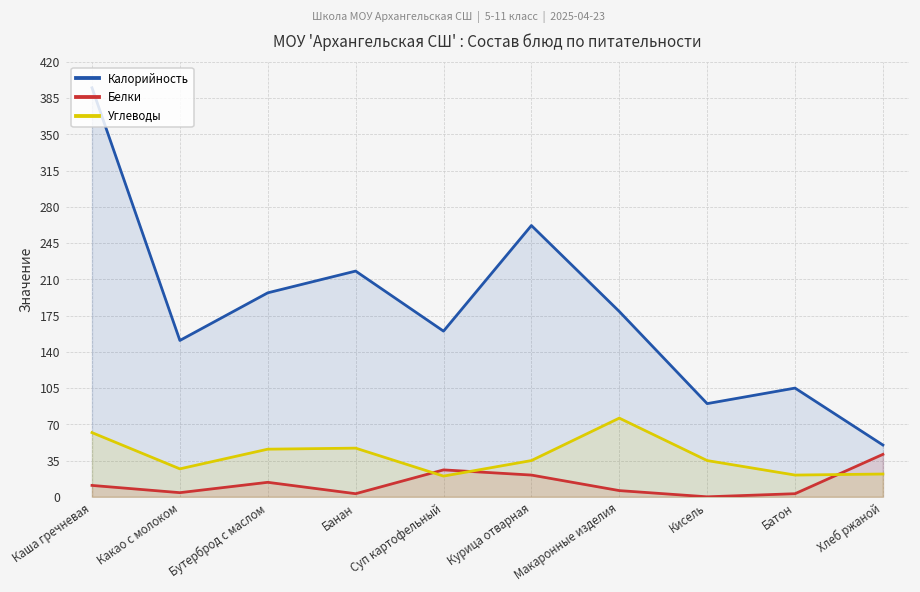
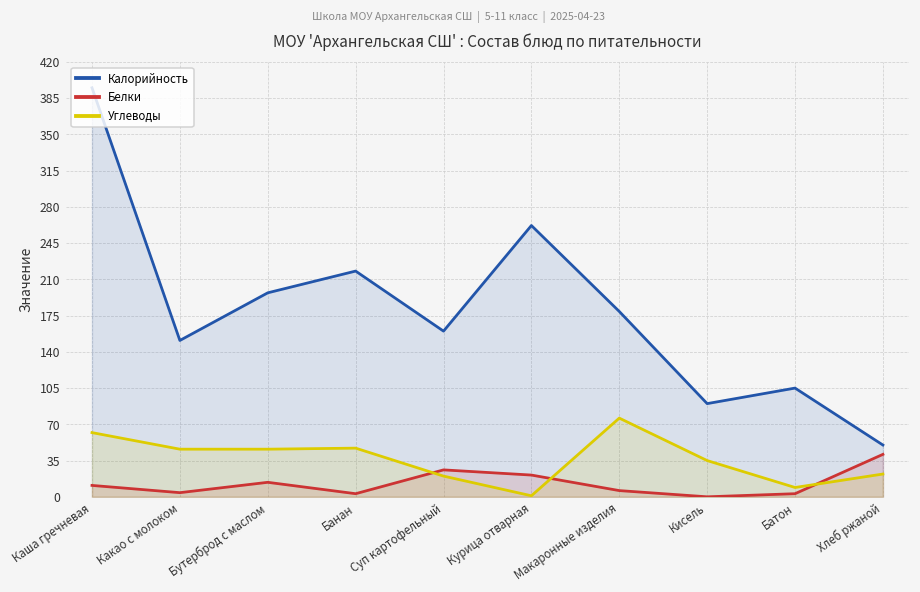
Углеводы, Какао с молоком: 30 -> 50
Углеводы, Курица отварная: 40 -> 0
Углеводы, Батон: 20 -> 10
